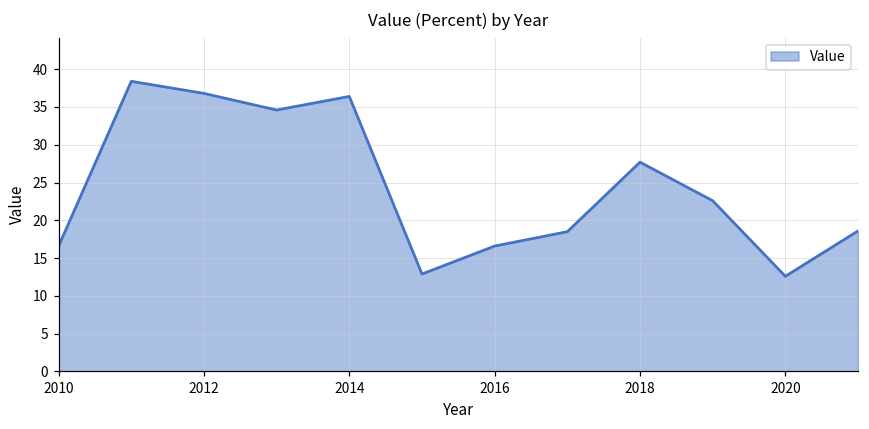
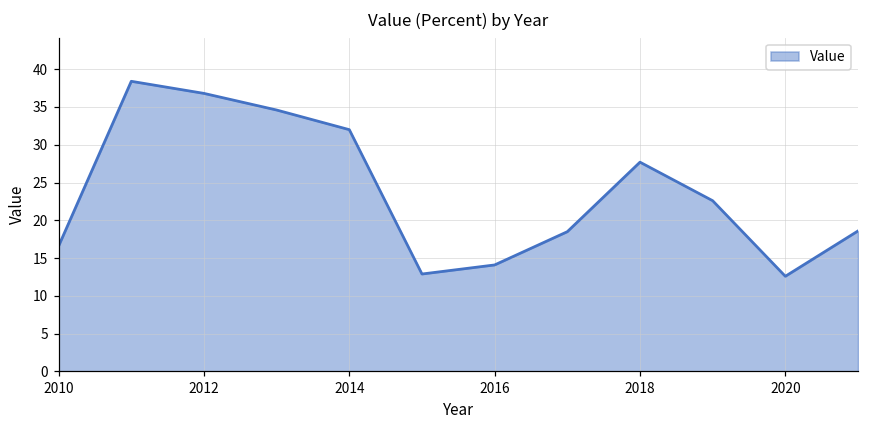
2014: 36 -> 32
2016: 17 -> 14
